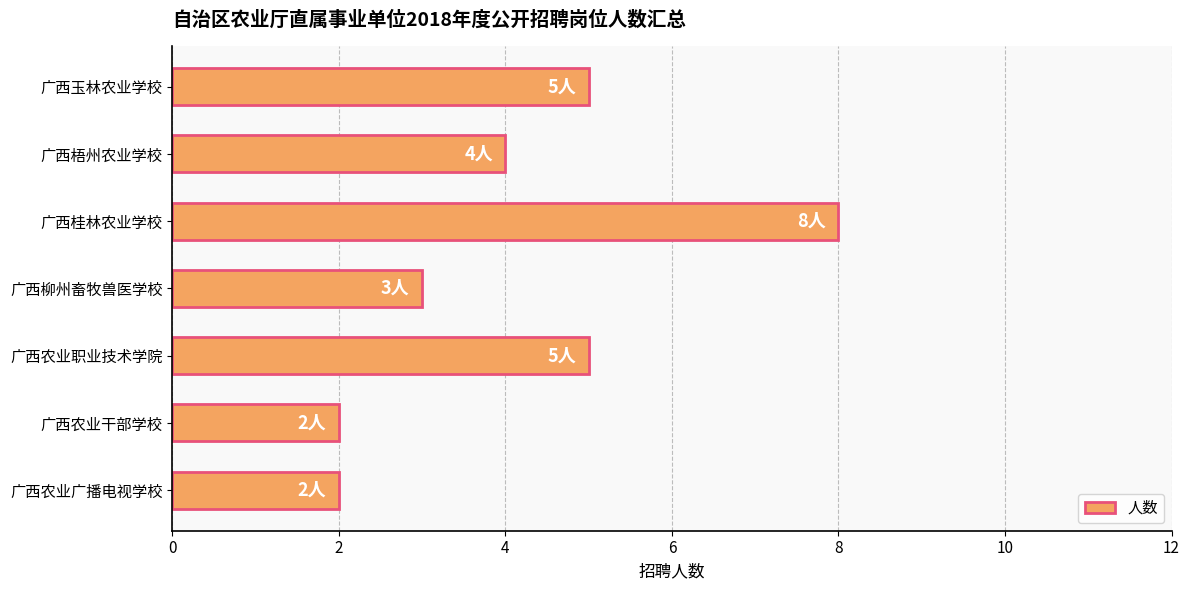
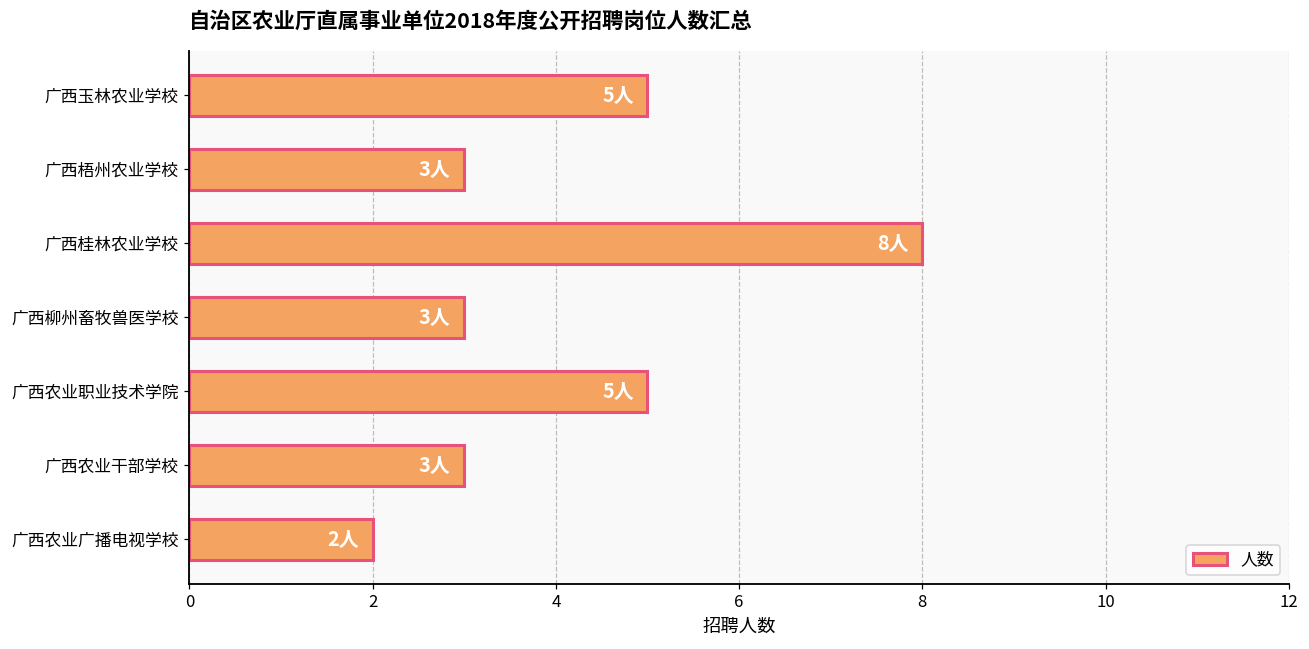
广西梧州农业学校: 4人 -> 3人
广西农业干部学校: 2人 -> 3人
